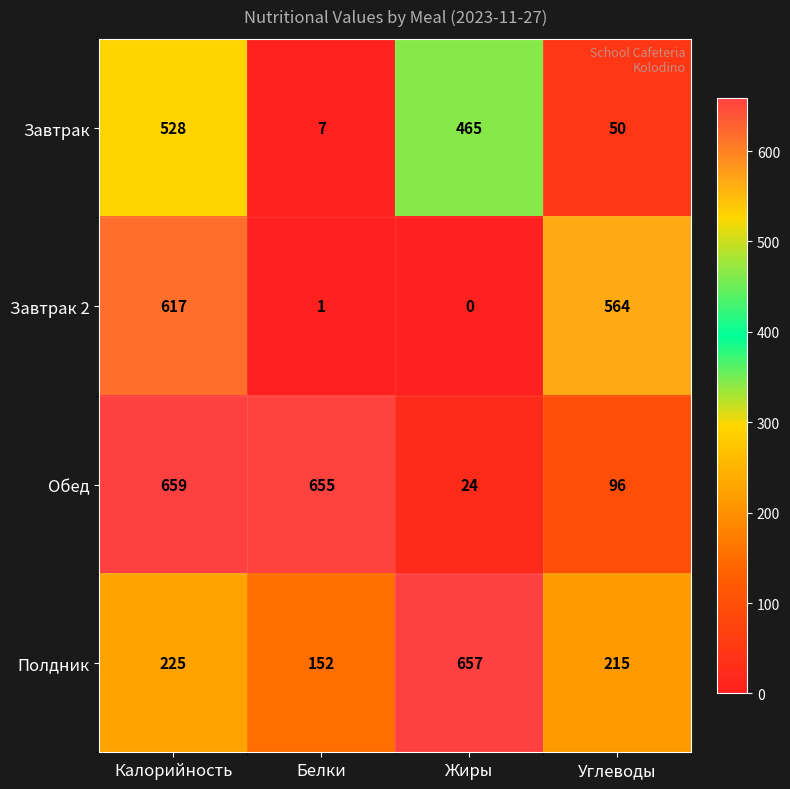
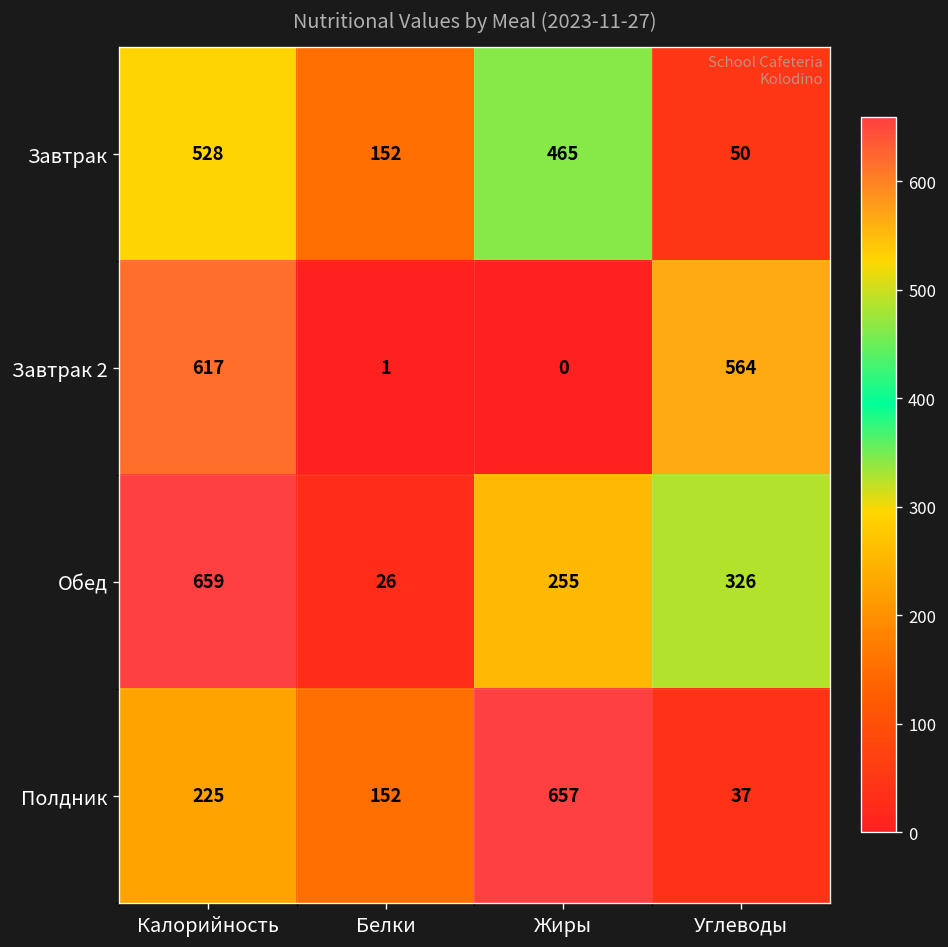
Завтрак, Белки: 7 -> 152
Обед, Белки: 655 -> 26
Обед, Жиры: 24 -> 255
Обед, Углеводы: 96 -> 326
Полдник, Углеводы: 215 -> 37
